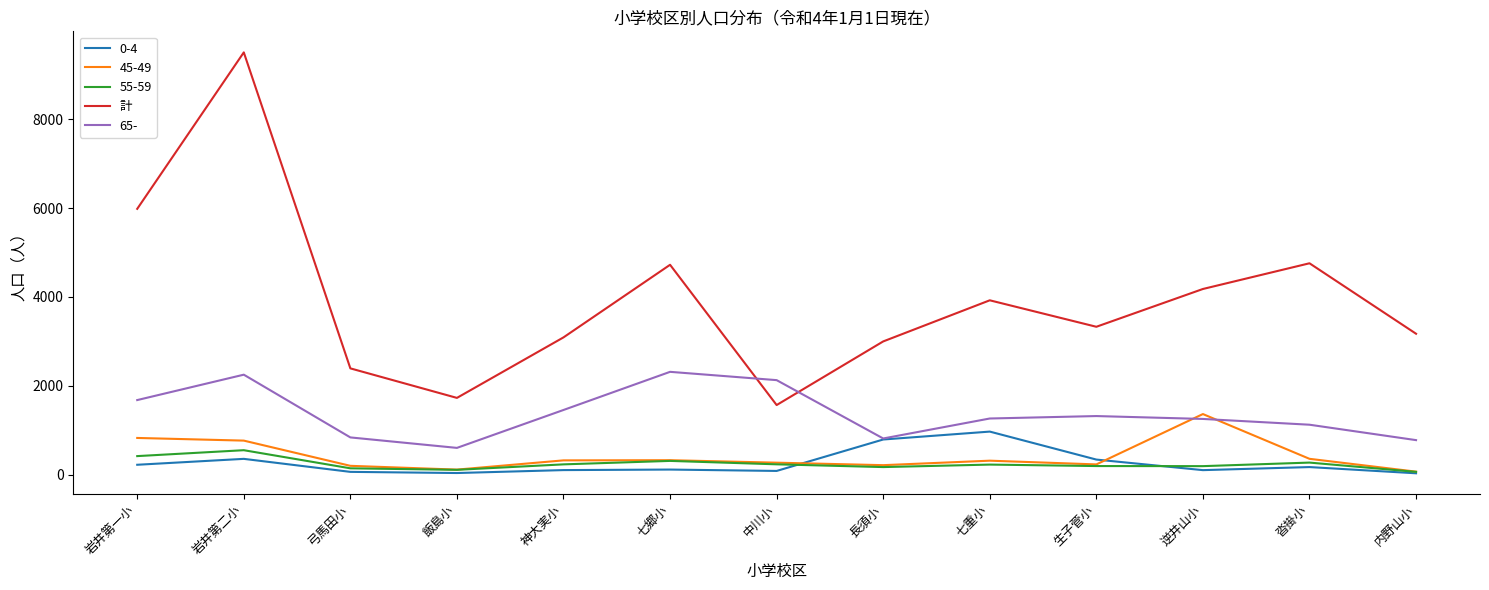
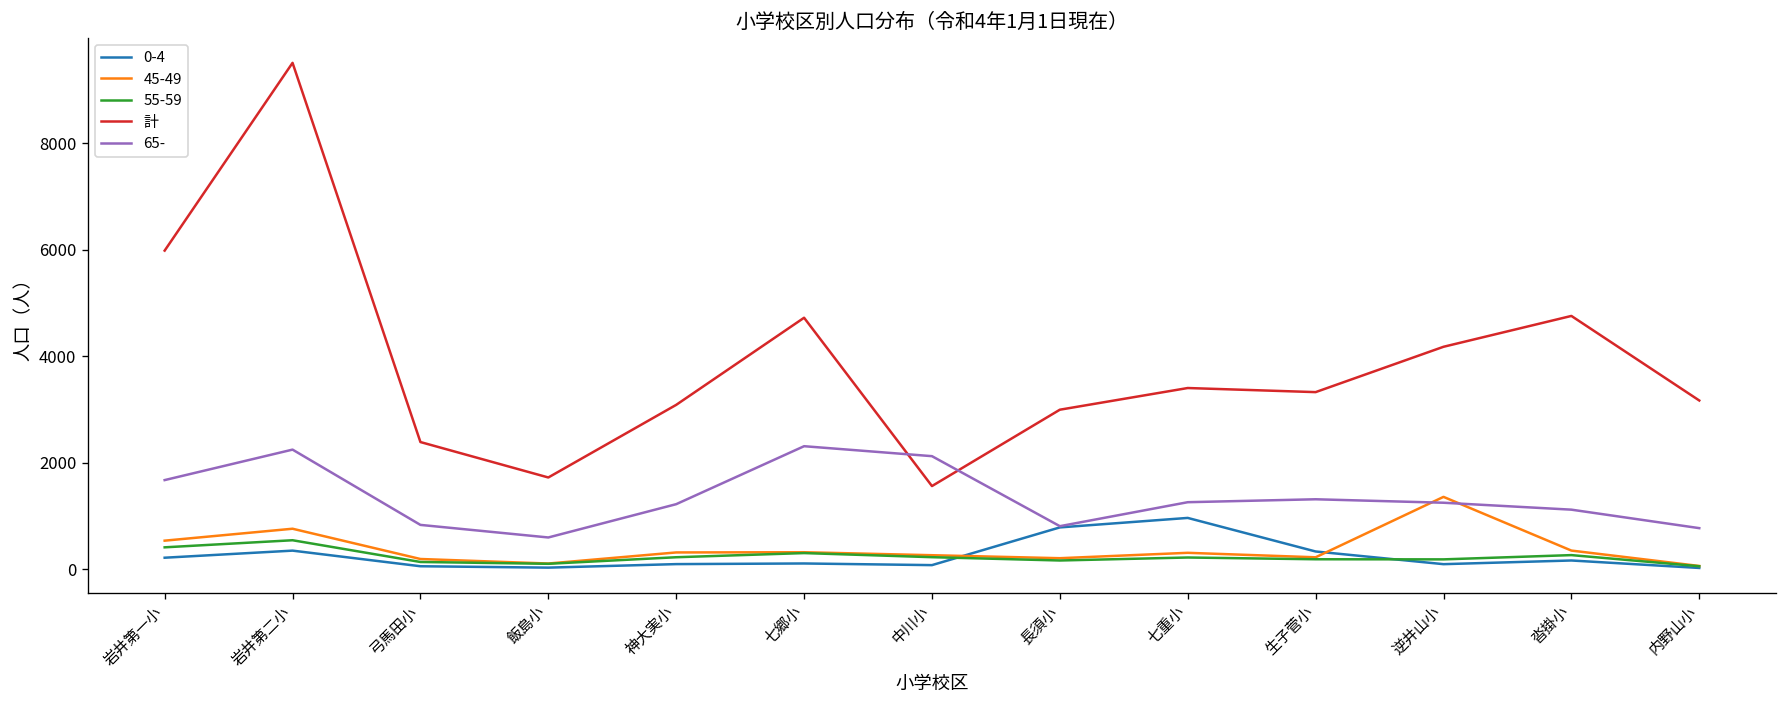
45-49, 岩井第一小: 800 -> 500
65-, 神大実小: 1500 -> 1200
計, 七重小: 3900 -> 3400
